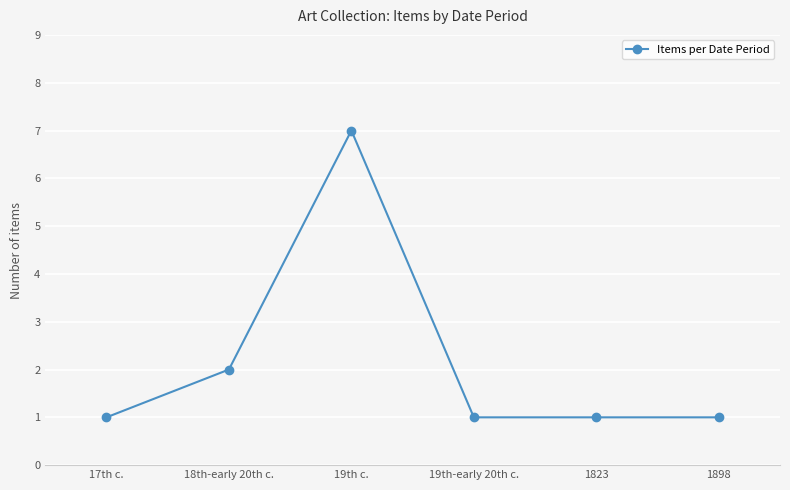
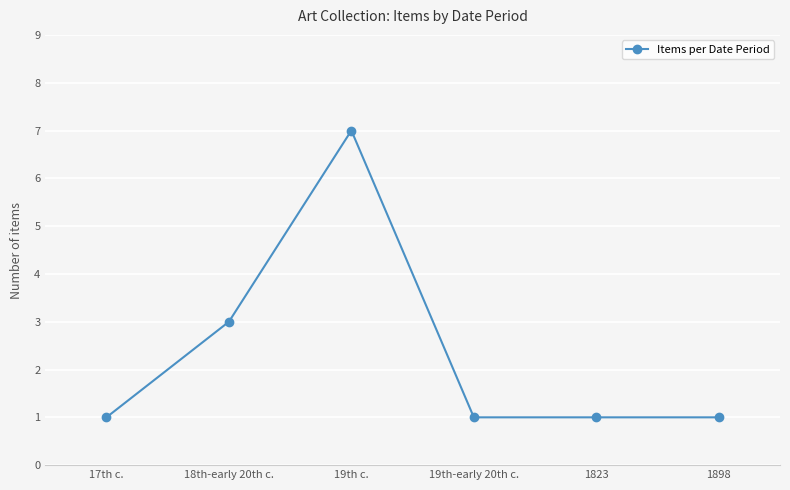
18th-early 20th c.: 2 -> 3
